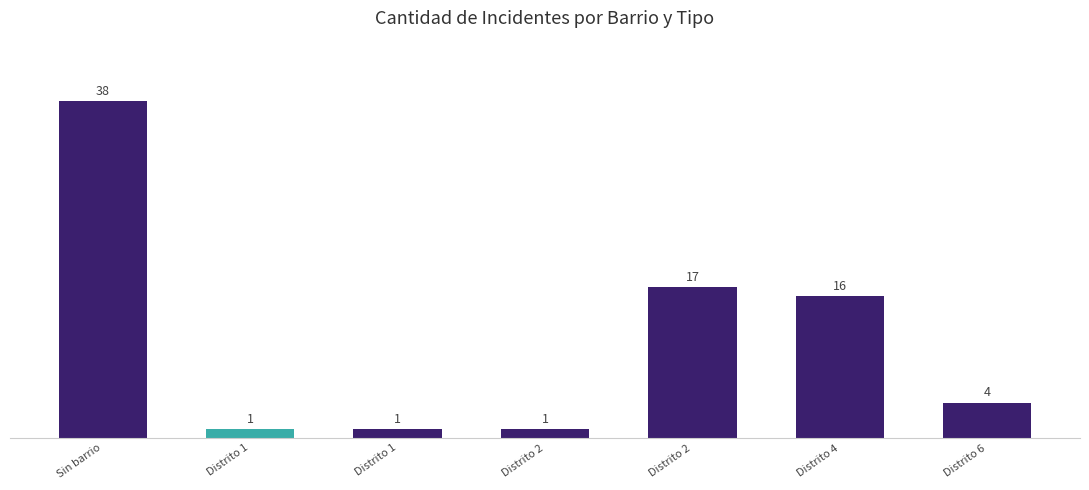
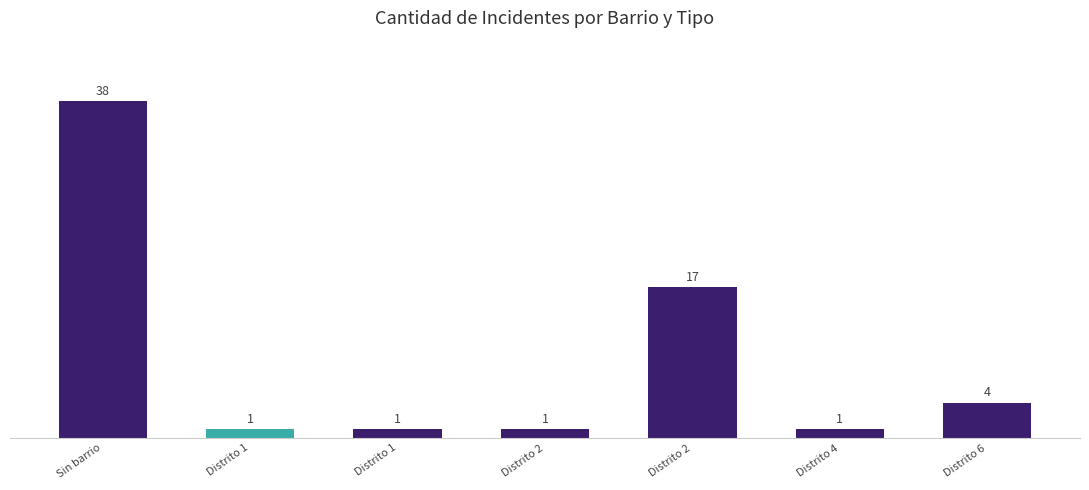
Distrito 4: 16 -> 1
